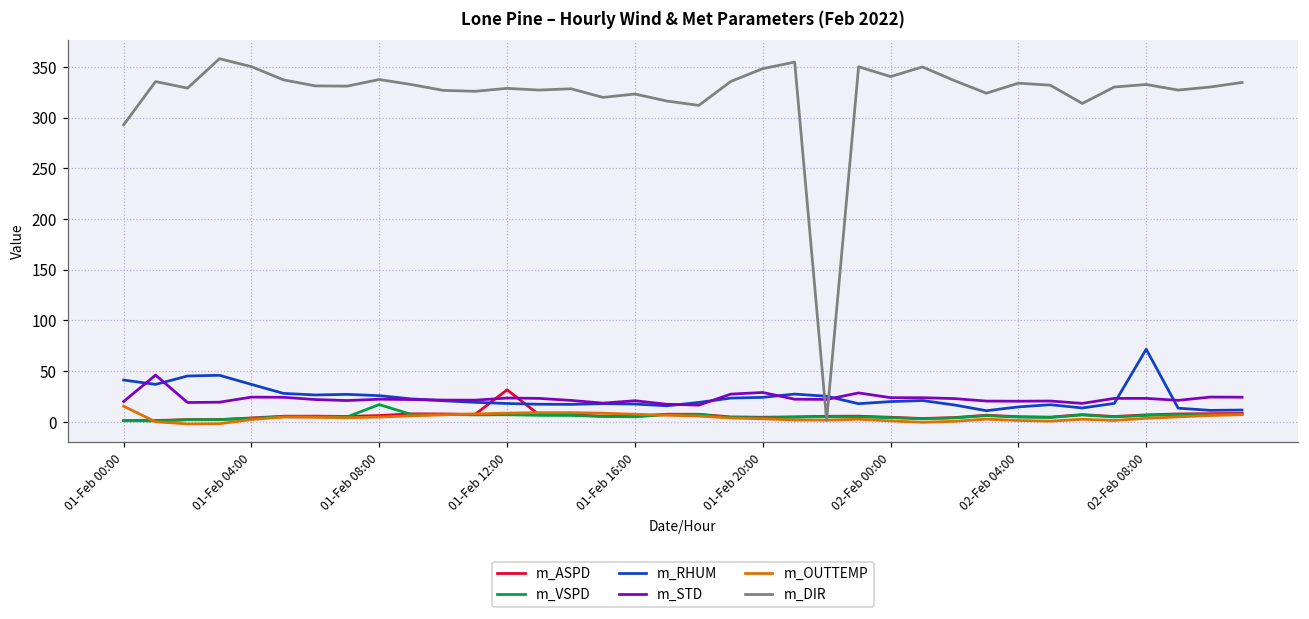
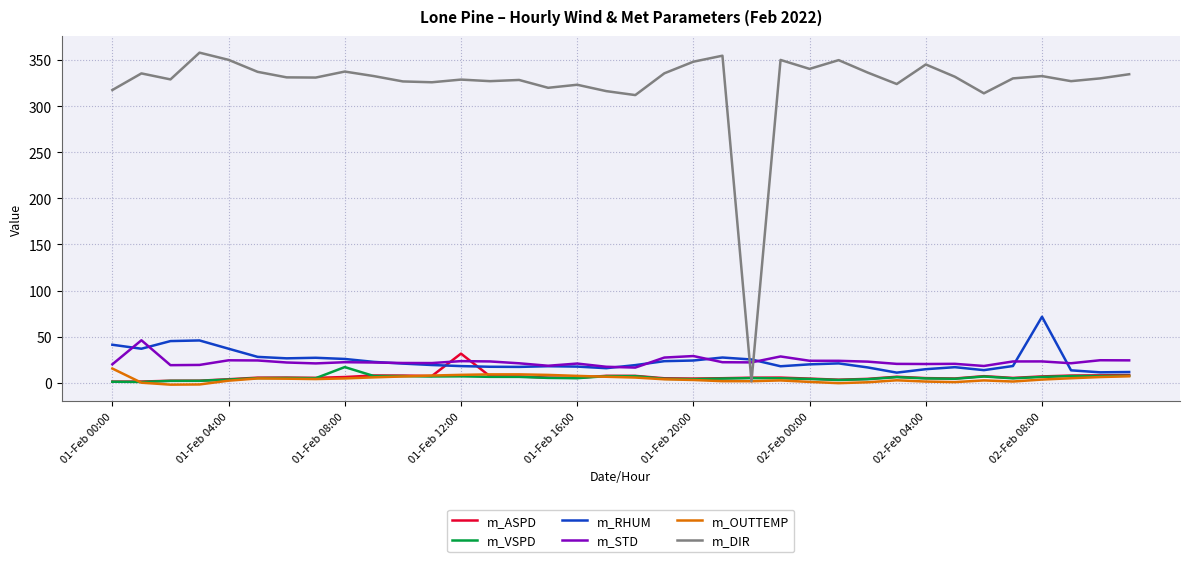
m_DIR, 01-Feb 00:00: 290 -> 320
m_DIR, 02-Feb 04:00: 330 -> 350
